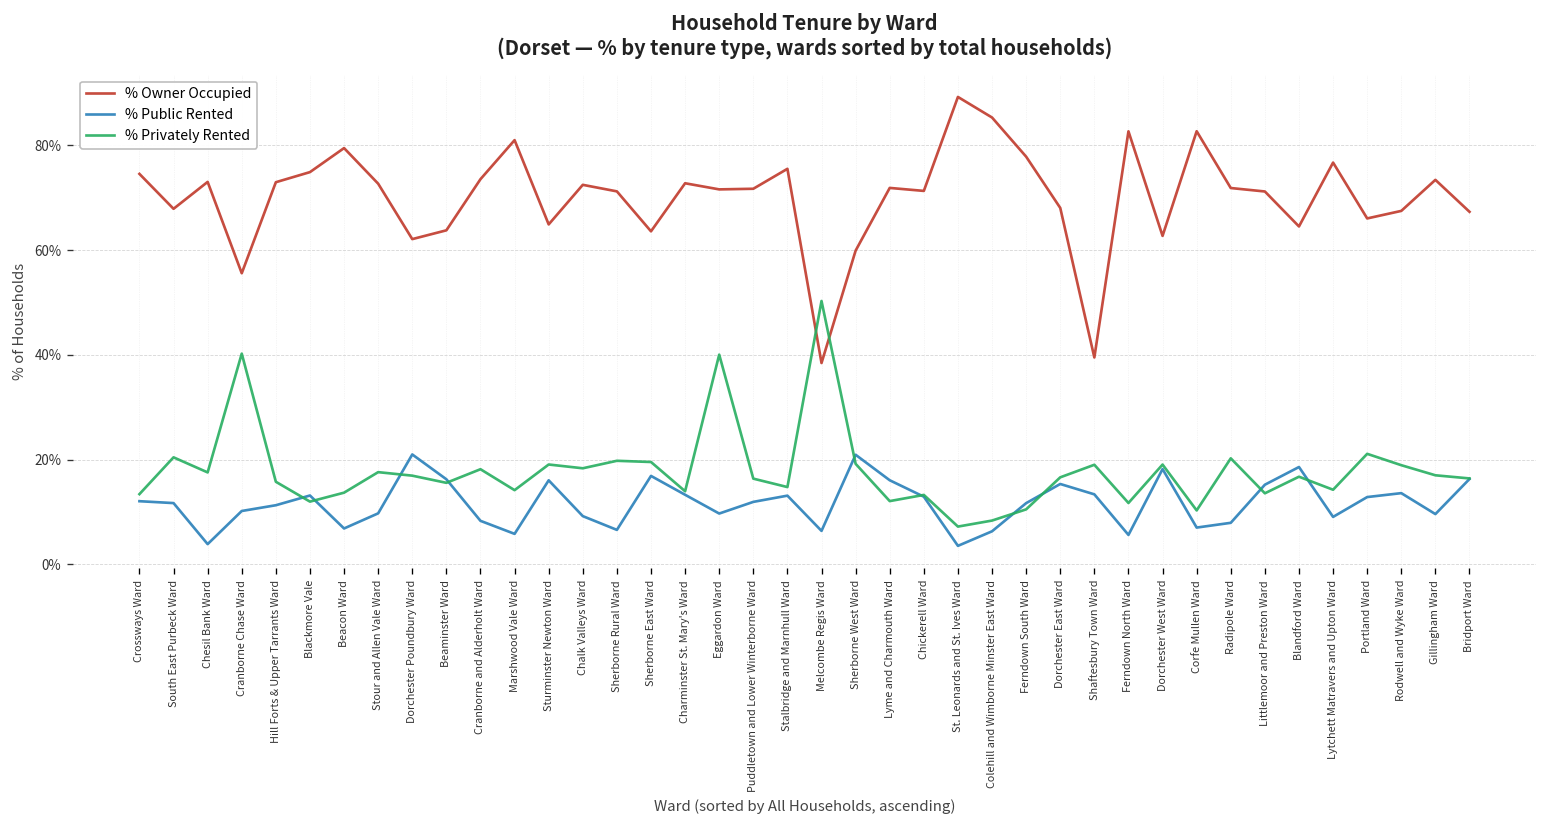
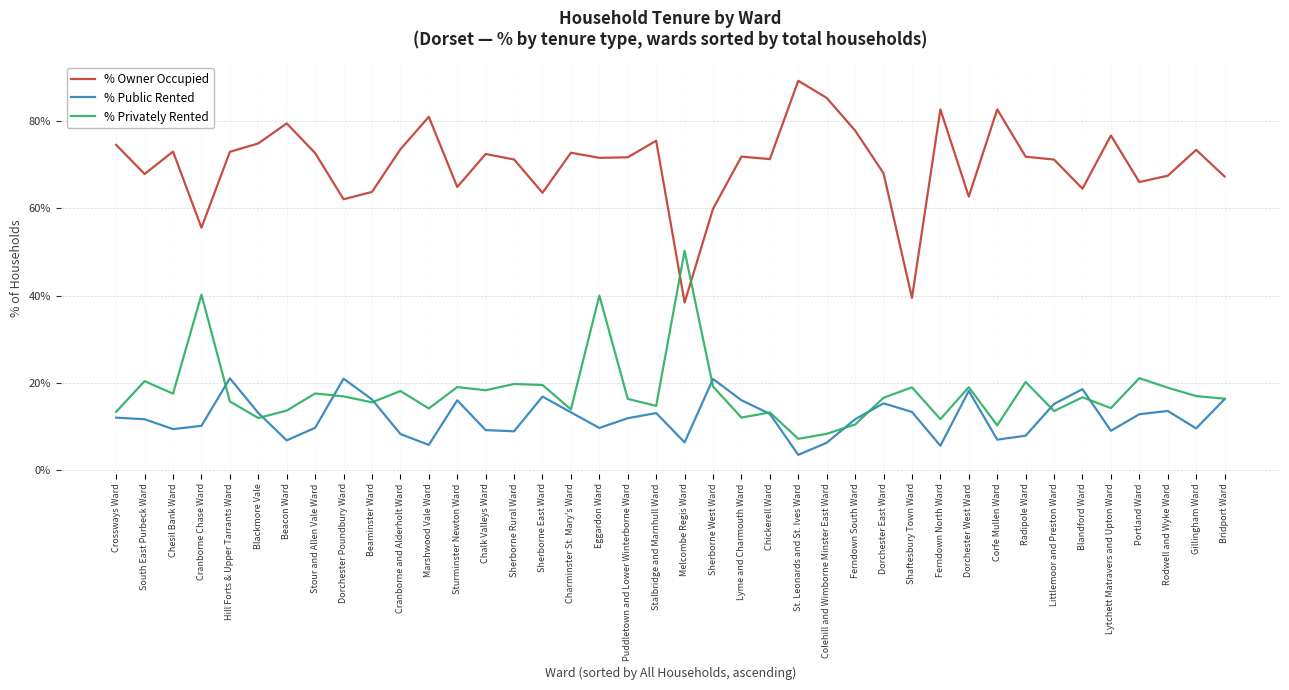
% Public Rented, Chesil Bank Ward: 4% -> 9%
% Public Rented, Hill Forts & Upper Tarrants Ward: 11% -> 21%
% Public Rented, Sherborne Rural Ward: 7% -> 9%
